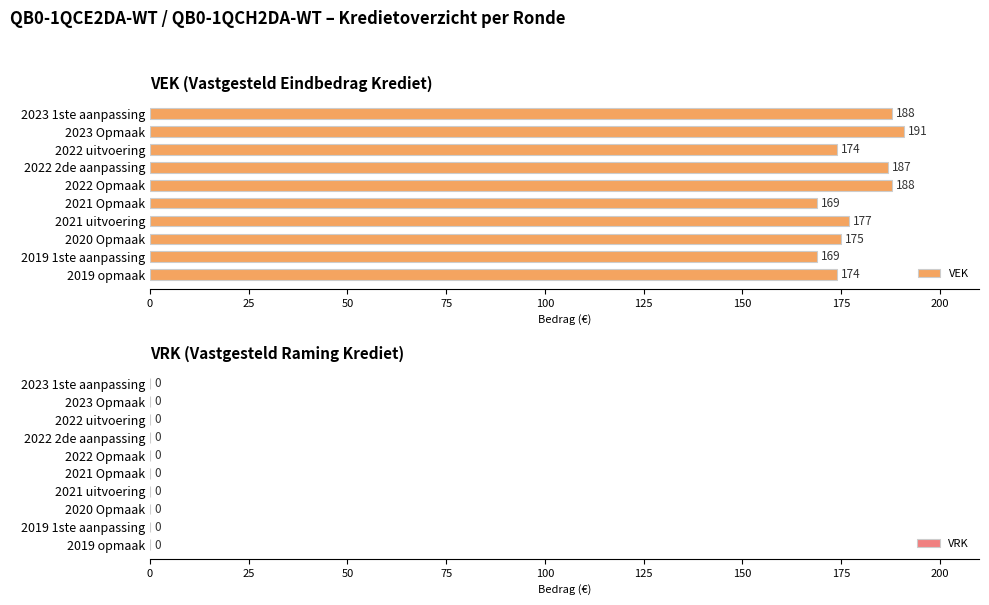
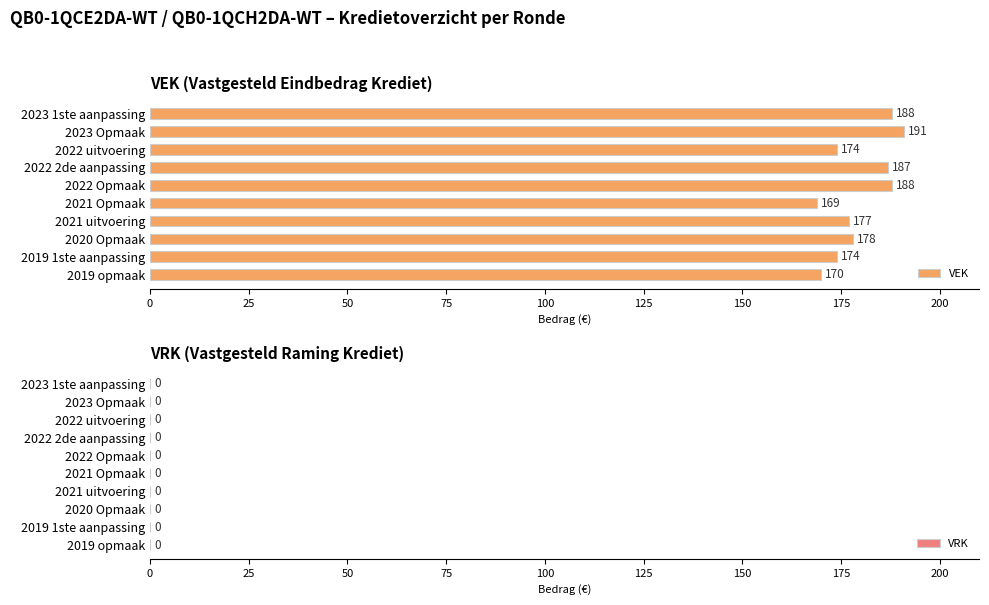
VEK (Vastgesteld Eindbedrag Krediet), 2020 Opmaak: 175 -> 178
VEK (Vastgesteld Eindbedrag Krediet), 2019 1ste aanpassing: 169 -> 174
VEK (Vastgesteld Eindbedrag Krediet), 2019 opmaak: 174 -> 170
